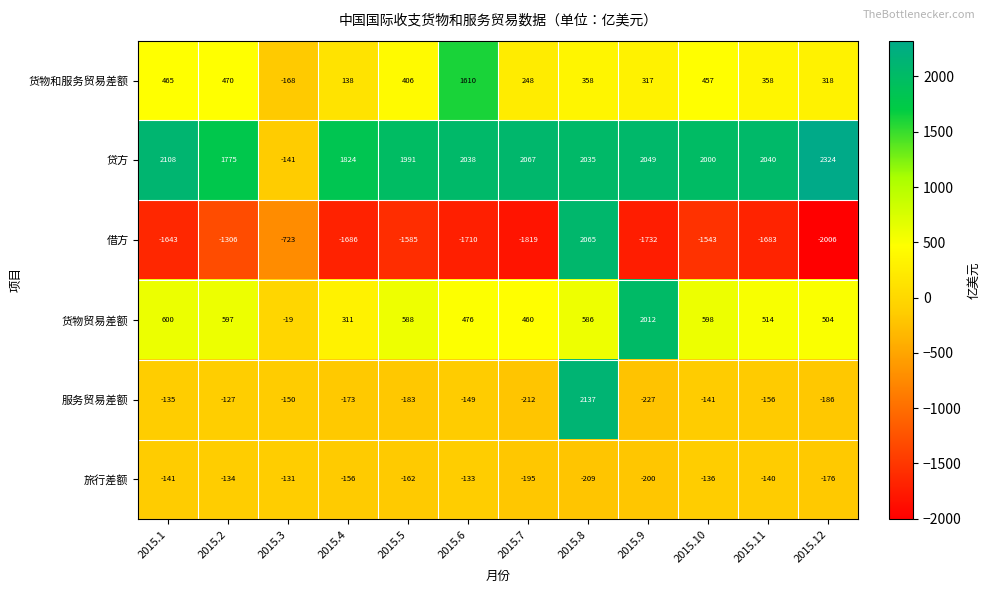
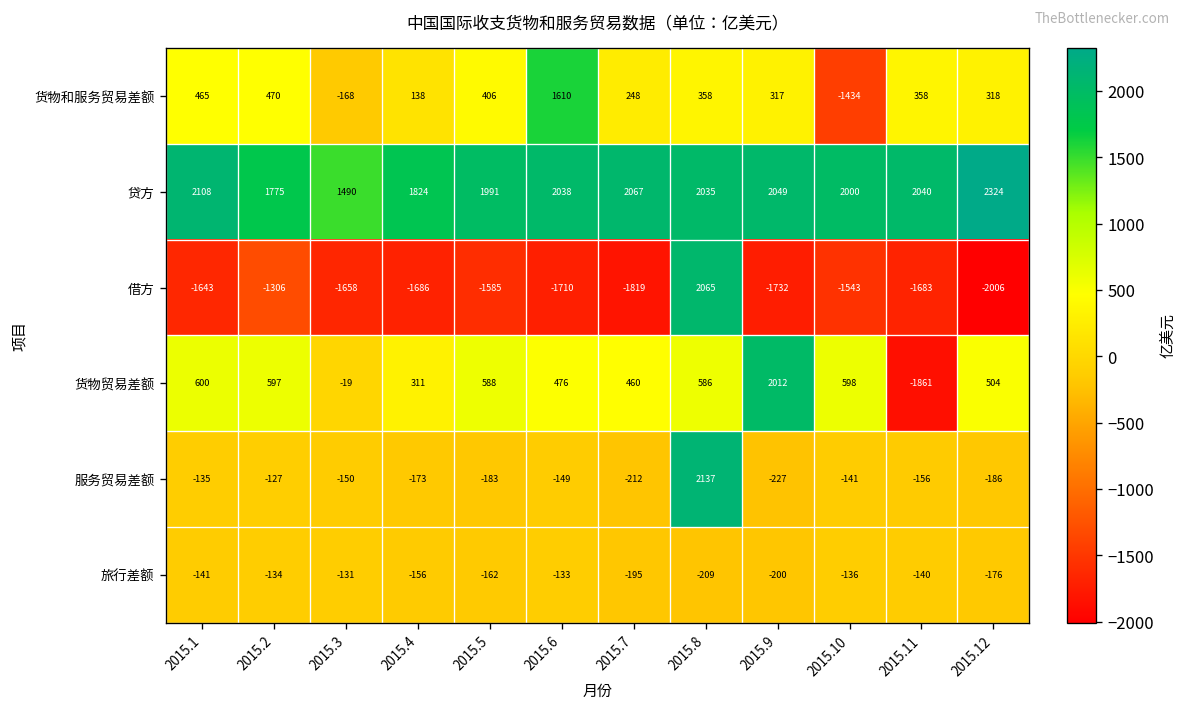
货物和服务贸易差额, 2015.10: 457 -> -1434
贷方, 2015.3: -141 -> 1490
借方, 2015.3: -723 -> -1658
货物贸易差额, 2015.11: 514 -> -1861
